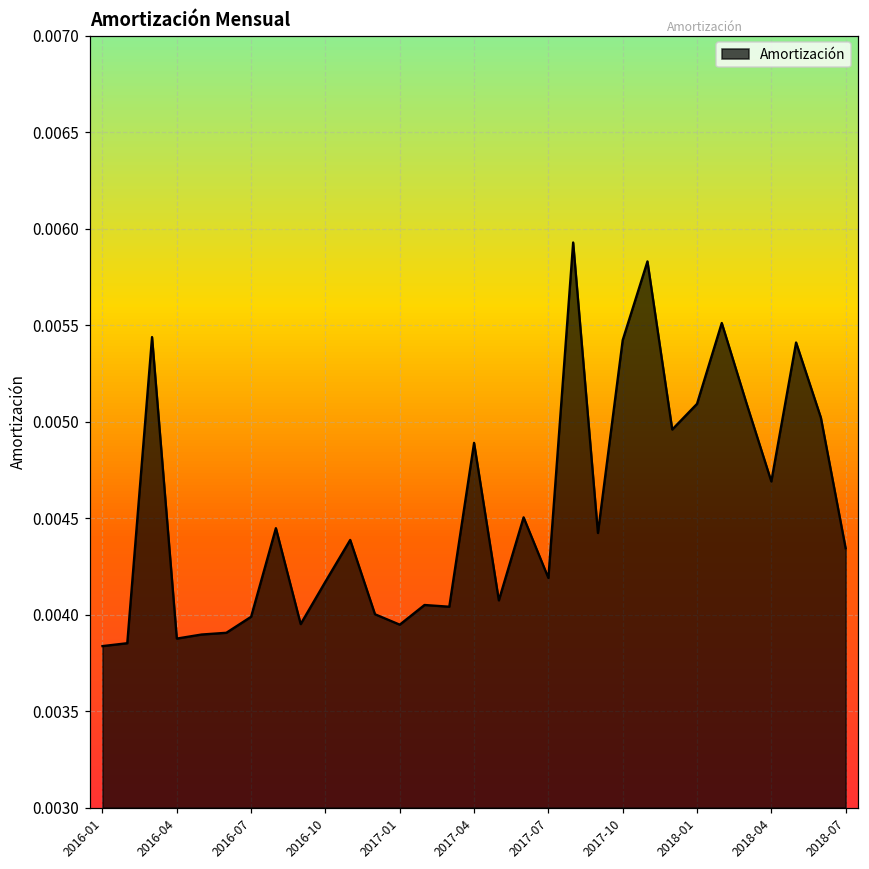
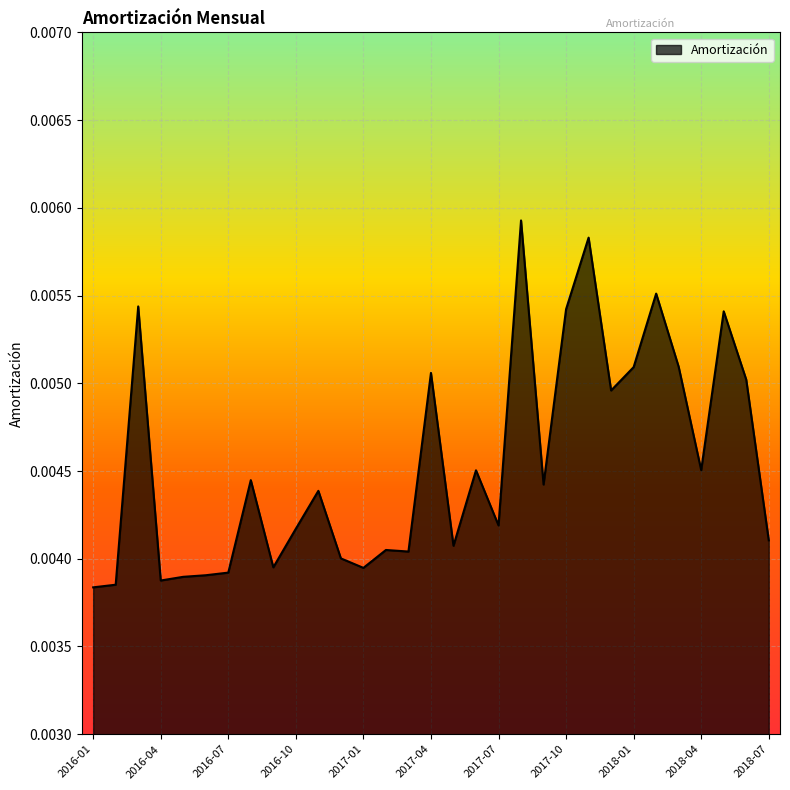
2016-07: 0.00399 -> 0.00392
2017-04: 0.00489 -> 0.00506
2018-04: 0.00469 -> 0.00451
2018-07: 0.00434 -> 0.00411
